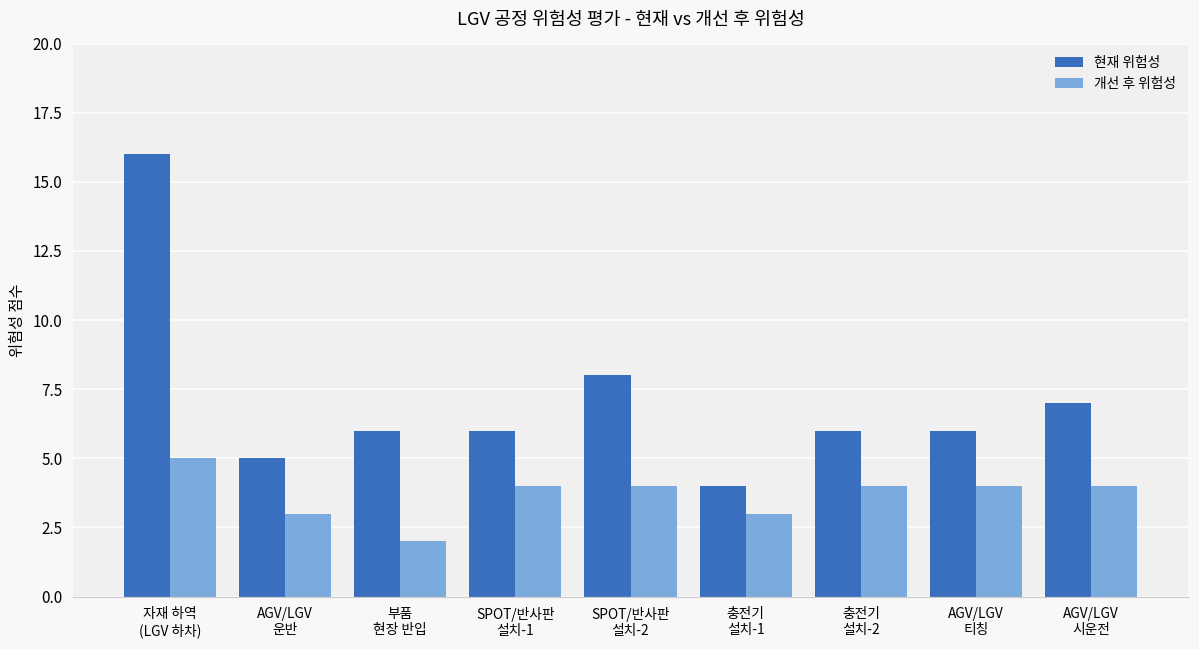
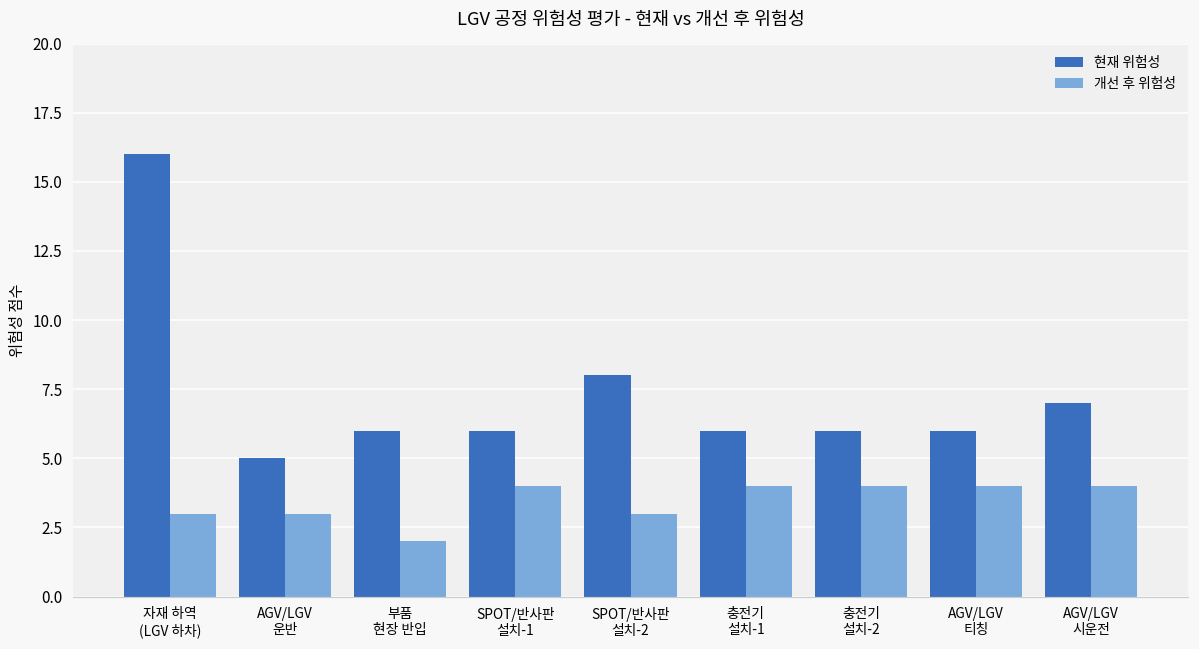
개선 후 위험성, 자재 하역 (LGV 하차): 5 -> 3
개선 후 위험성, SPOT/반사판 설치-2: 4 -> 3
현재 위험성, 충전기 설치-1: 4 -> 6
개선 후 위험성, 충전기 설치-1: 3 -> 4
